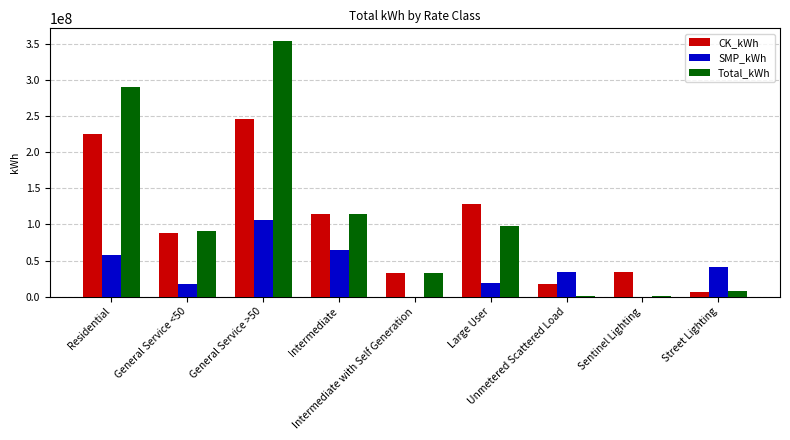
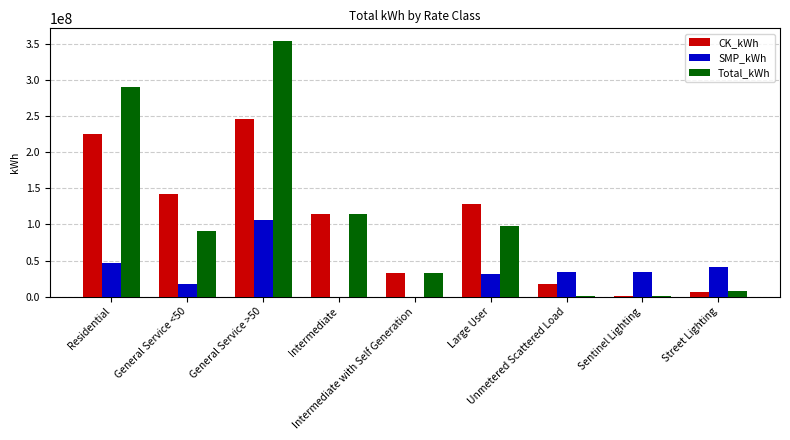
SMP_kWh, Residential: 60000000 -> 50000000
CK_kWh, General Service <50: 90000000 -> 140000000
SMP_kWh, Intermediate: 60000000 -> 0
SMP_kWh, Large User: 20000000 -> 30000000
CK_kWh, Sentinel Lighting: 30000000 -> 0
SMP_kWh, Sentinel Lighting: 0 -> 30000000
